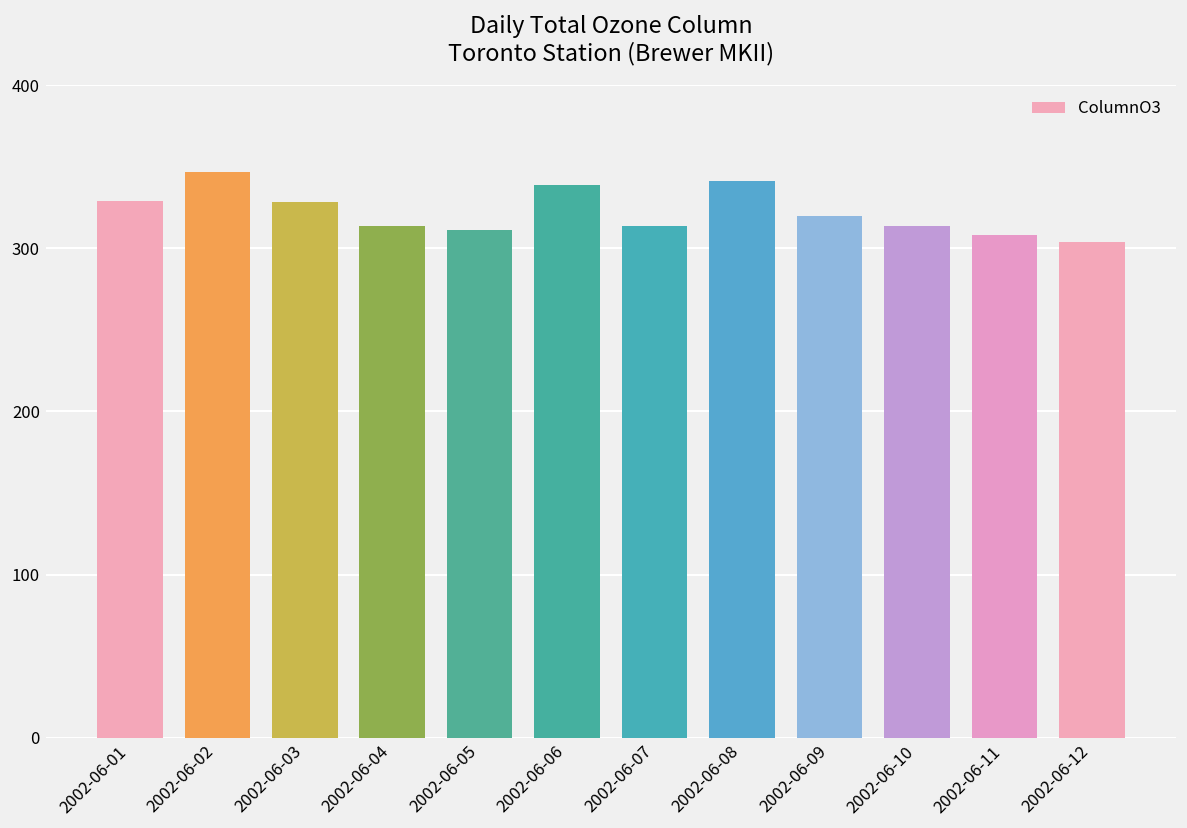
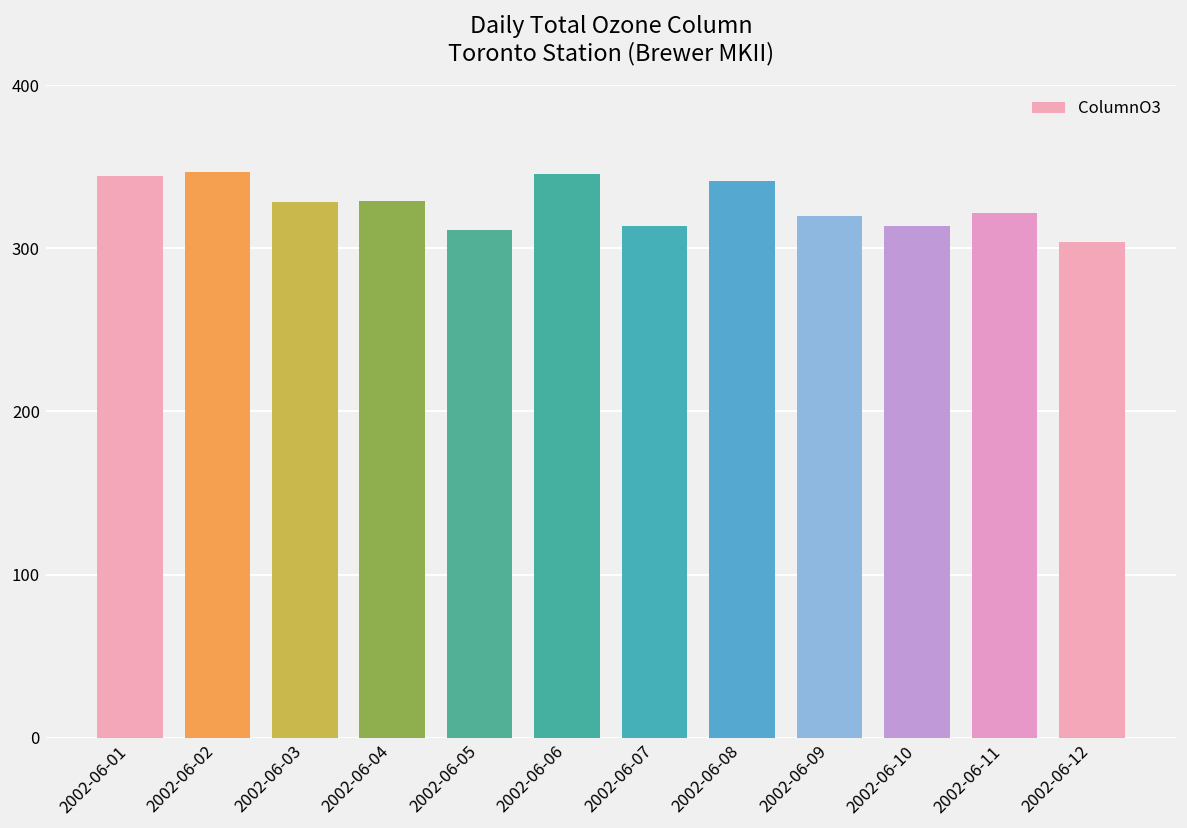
2002-06-01: 329 -> 344
2002-06-04: 314 -> 329
2002-06-06: 339 -> 346
2002-06-11: 308 -> 321
